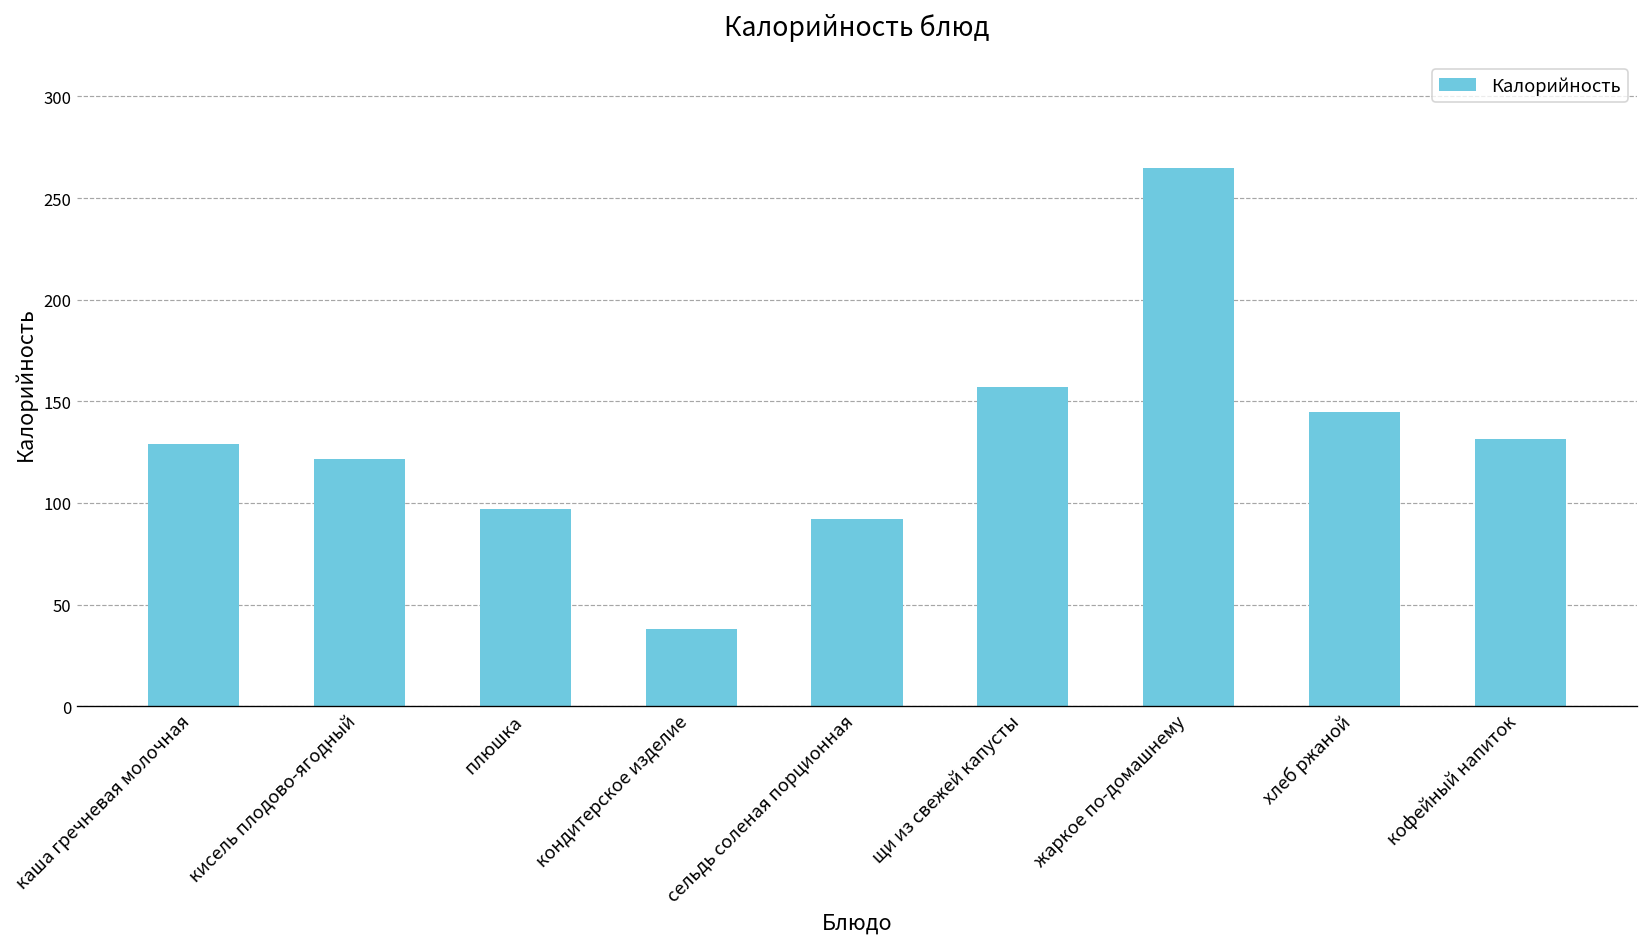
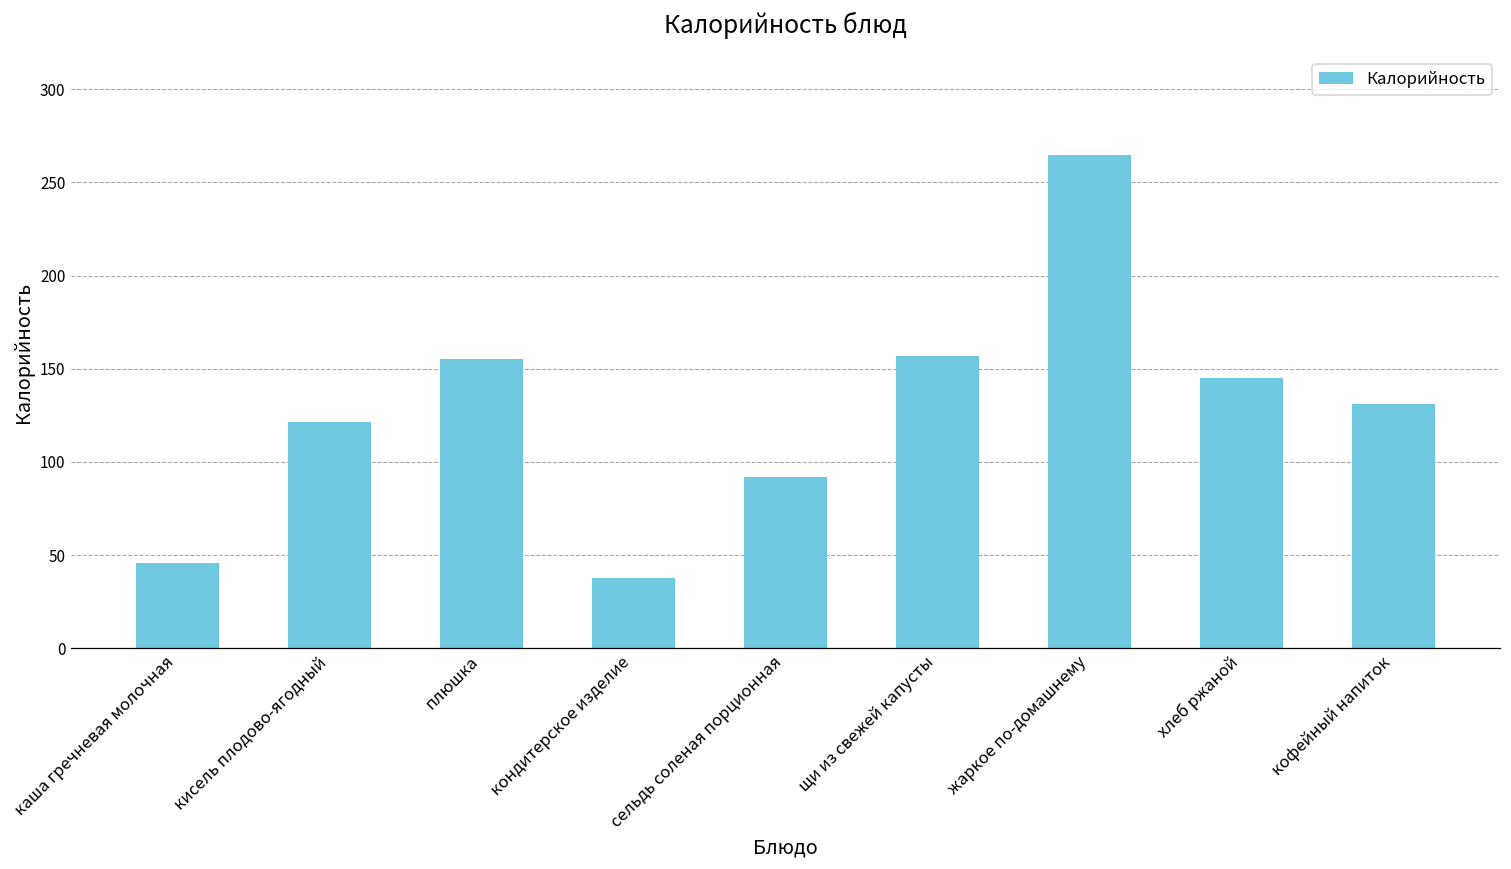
каша гречневая молочная: 129 -> 46
плюшка: 97 -> 155
